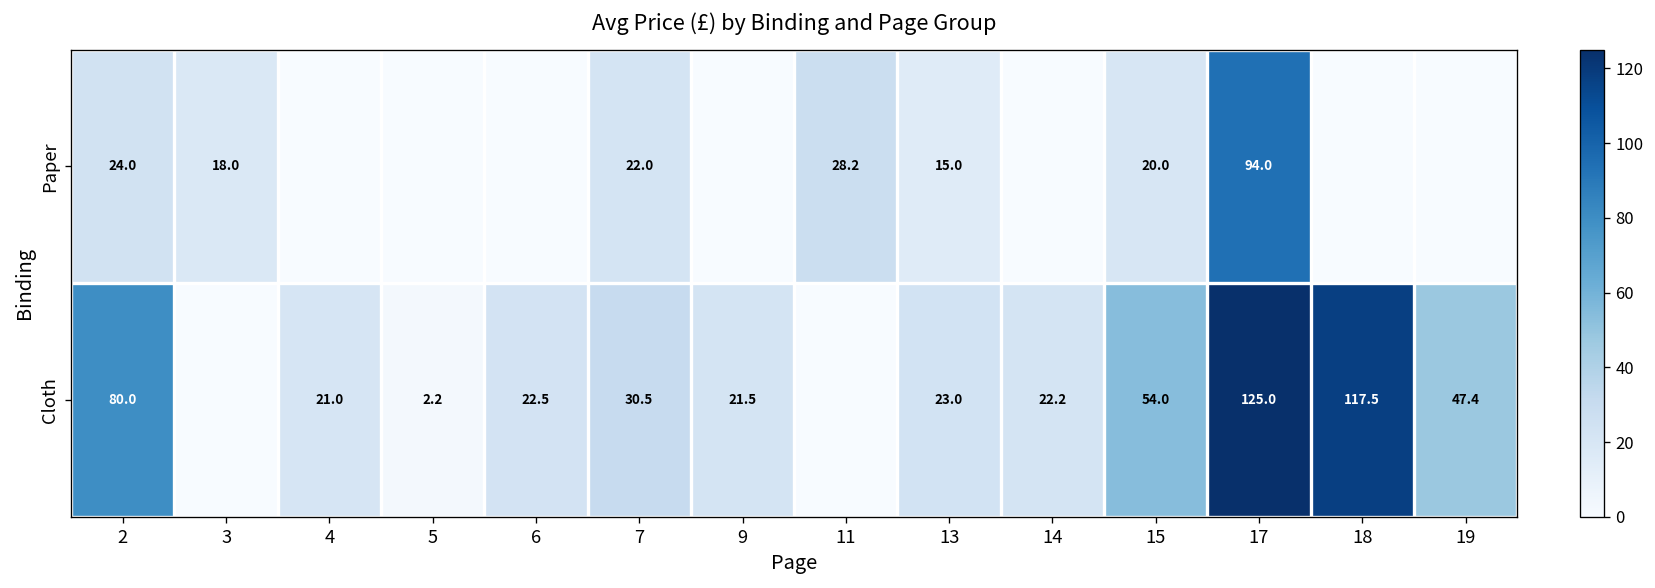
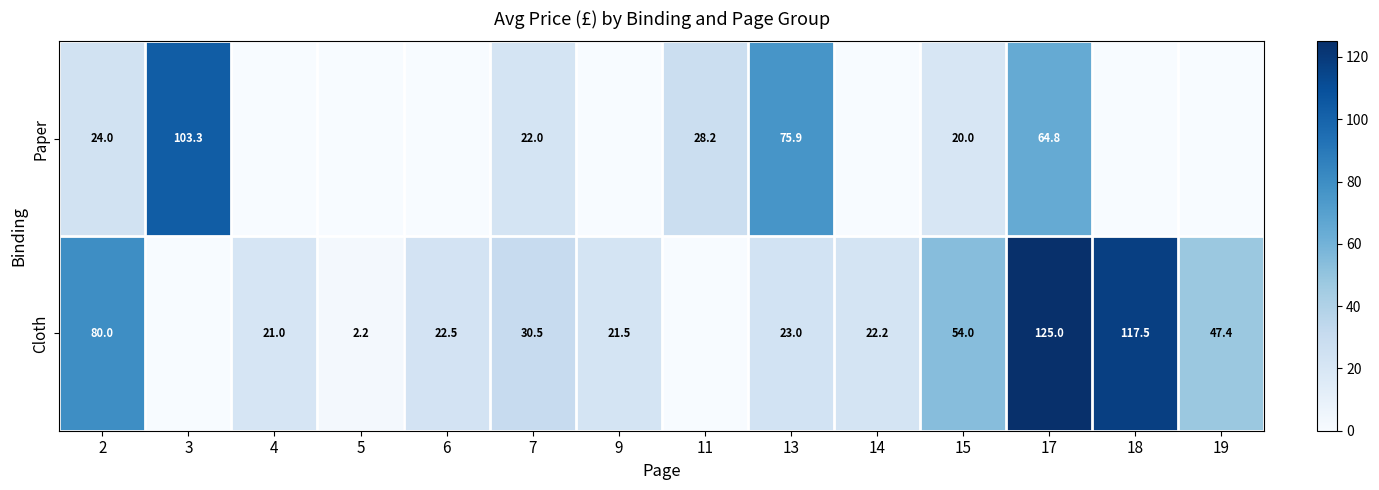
Paper, 3: 18.0 -> 103.3
Paper, 13: 15.0 -> 75.9
Paper, 17: 94.0 -> 64.8
